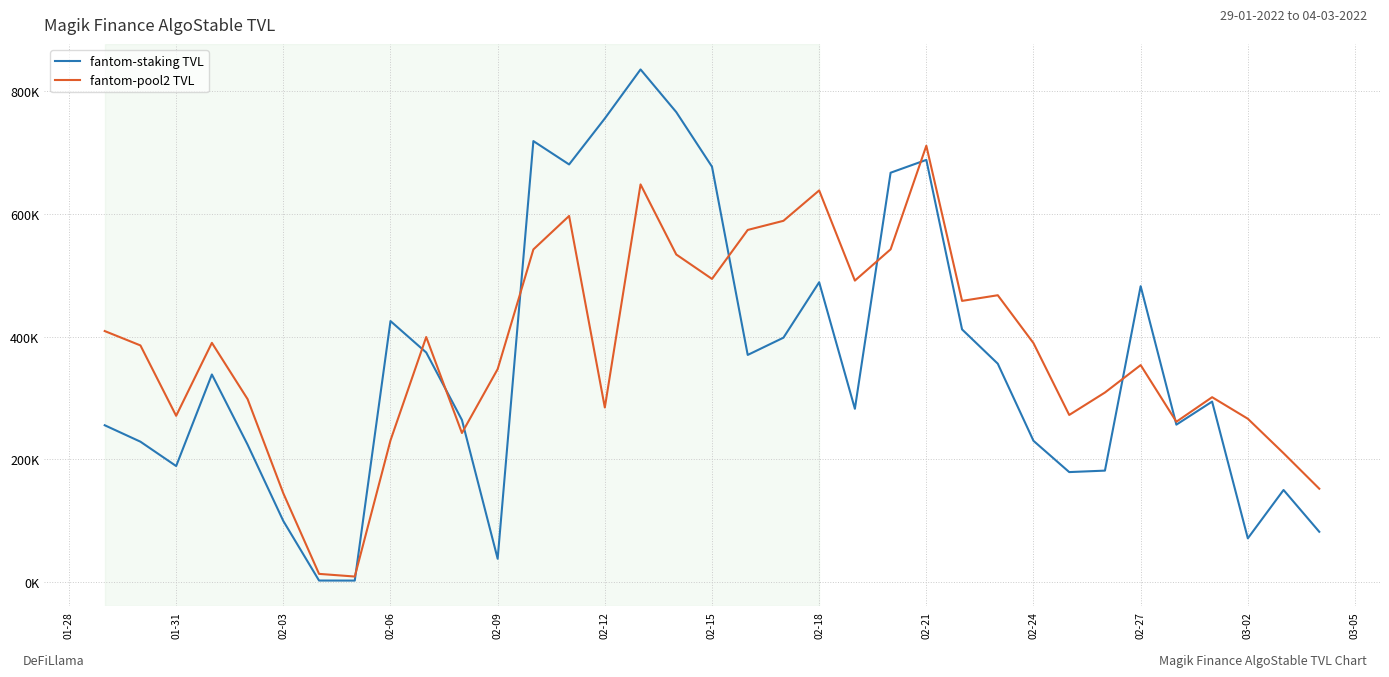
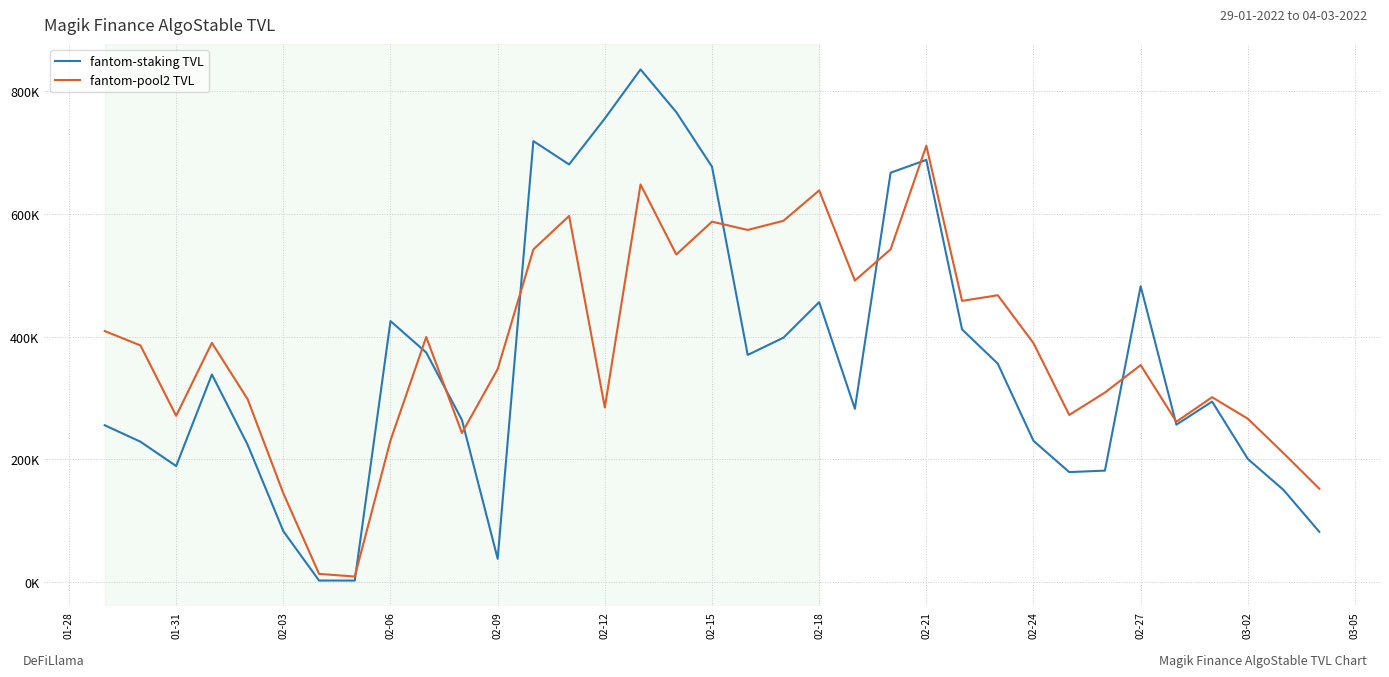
fantom-staking TVL, 02-03: 100000 -> 80000
fantom-pool2 TVL, 02-15: 490000 -> 590000
fantom-staking TVL, 02-18: 490000 -> 460000
fantom-staking TVL, 03-02: 70000 -> 200000
